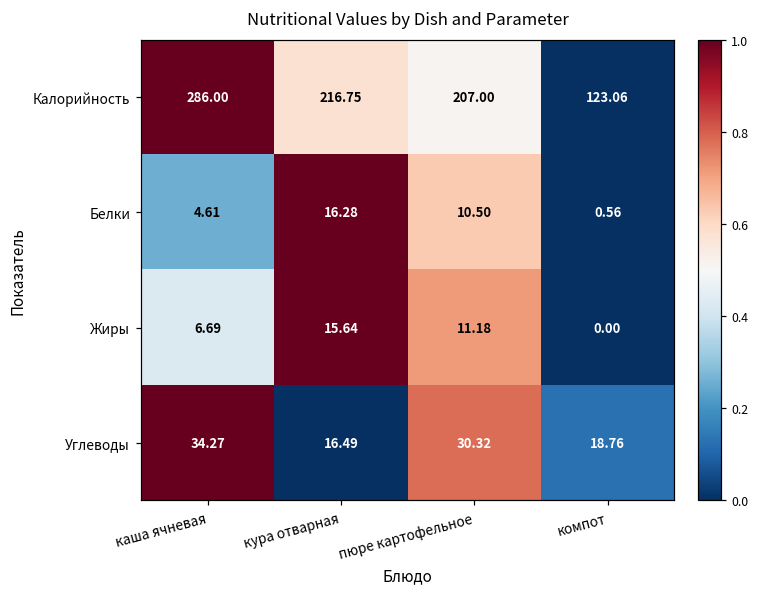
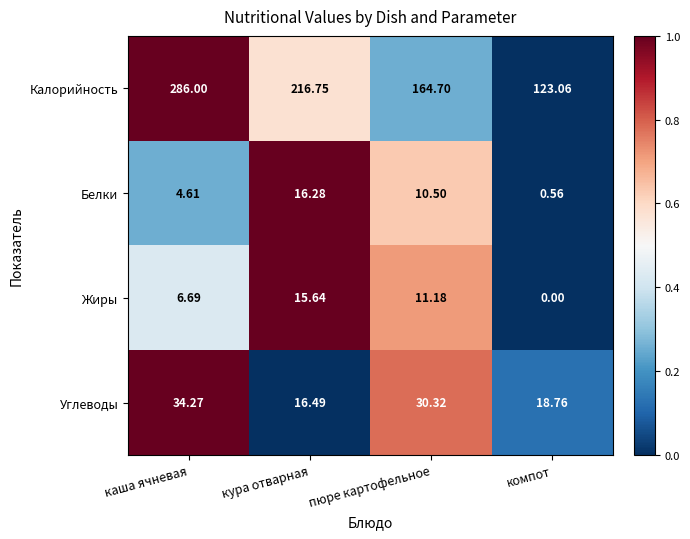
Калорийность, пюре картофельное: 207.00 -> 164.70
